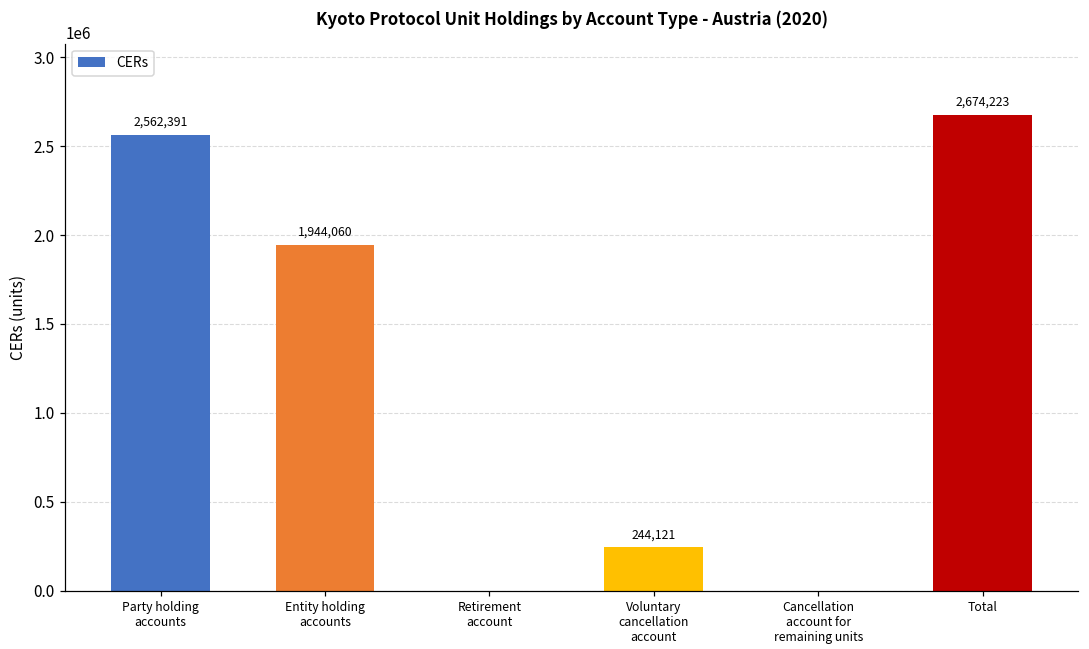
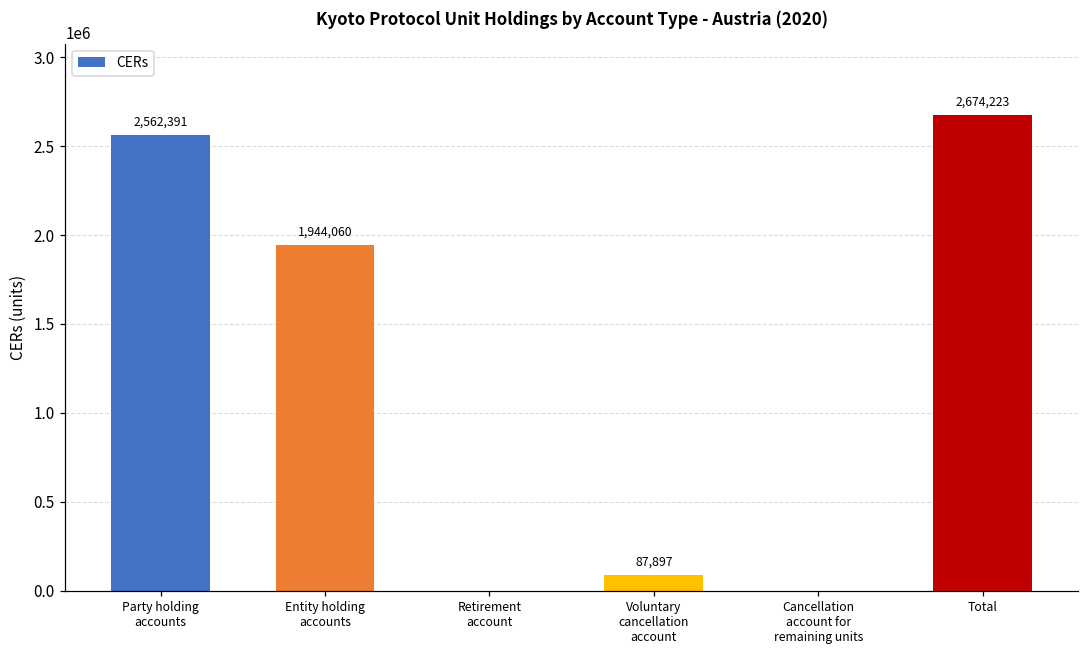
Voluntary cancellation account: 244,121 -> 87,897
